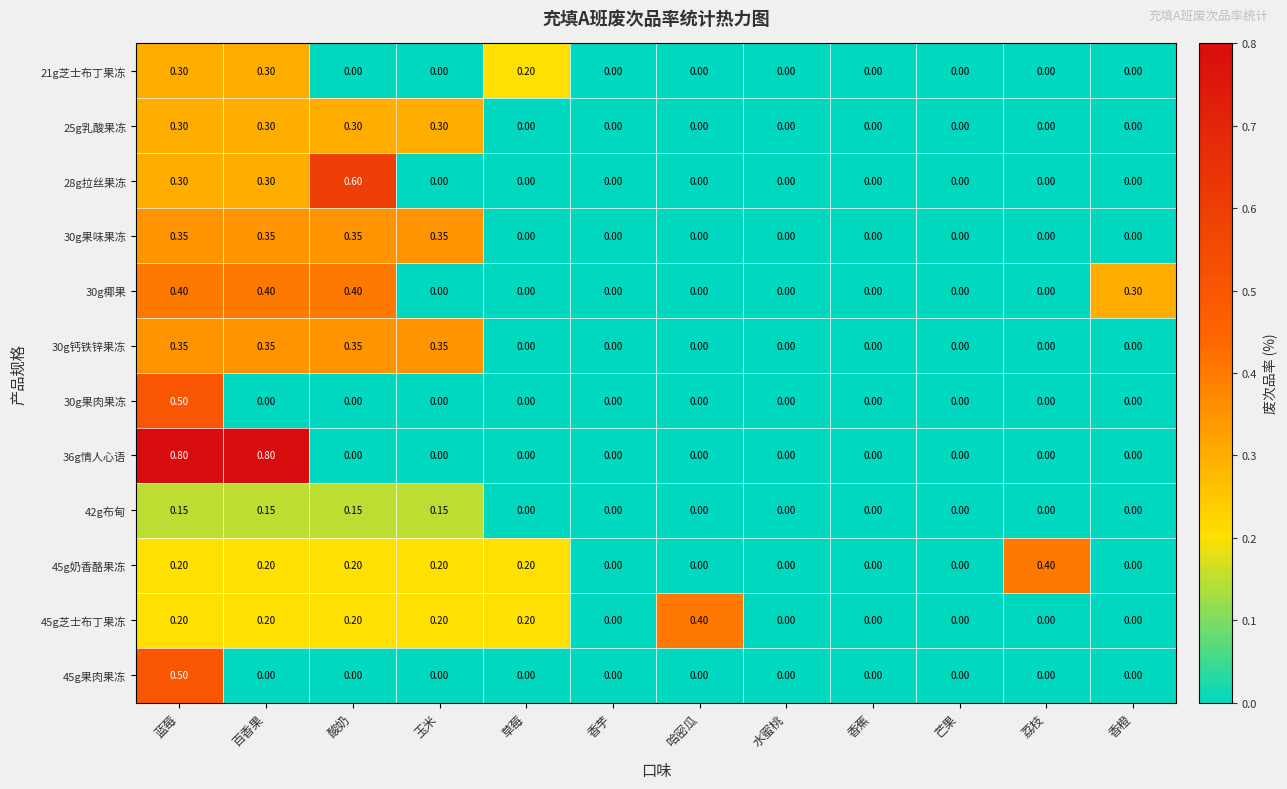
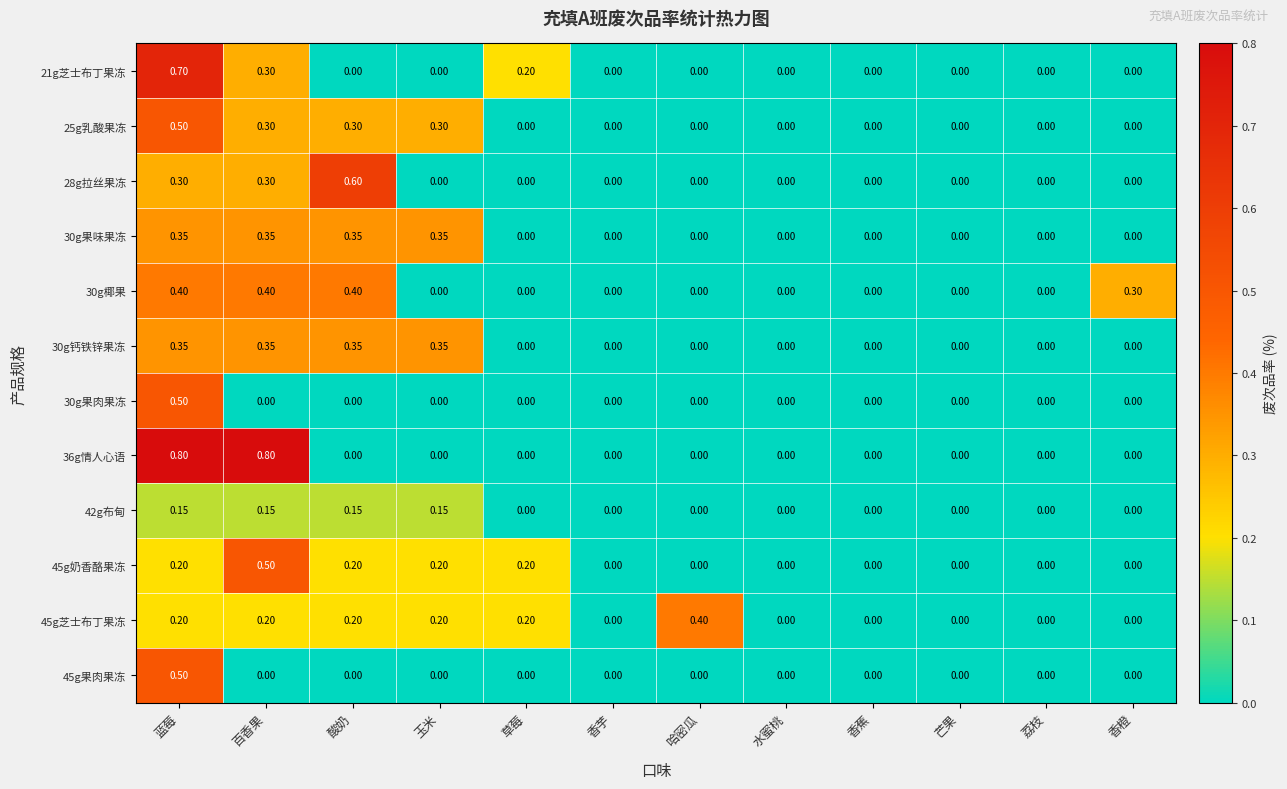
21g芝士布丁果冻, 蓝莓: 0.30 -> 0.70
25g乳酸果冻, 蓝莓: 0.30 -> 0.50
45g奶香酪果冻, 百香果: 0.20 -> 0.50
45g奶香酪果冻, 荔枝: 0.40 -> 0.00
